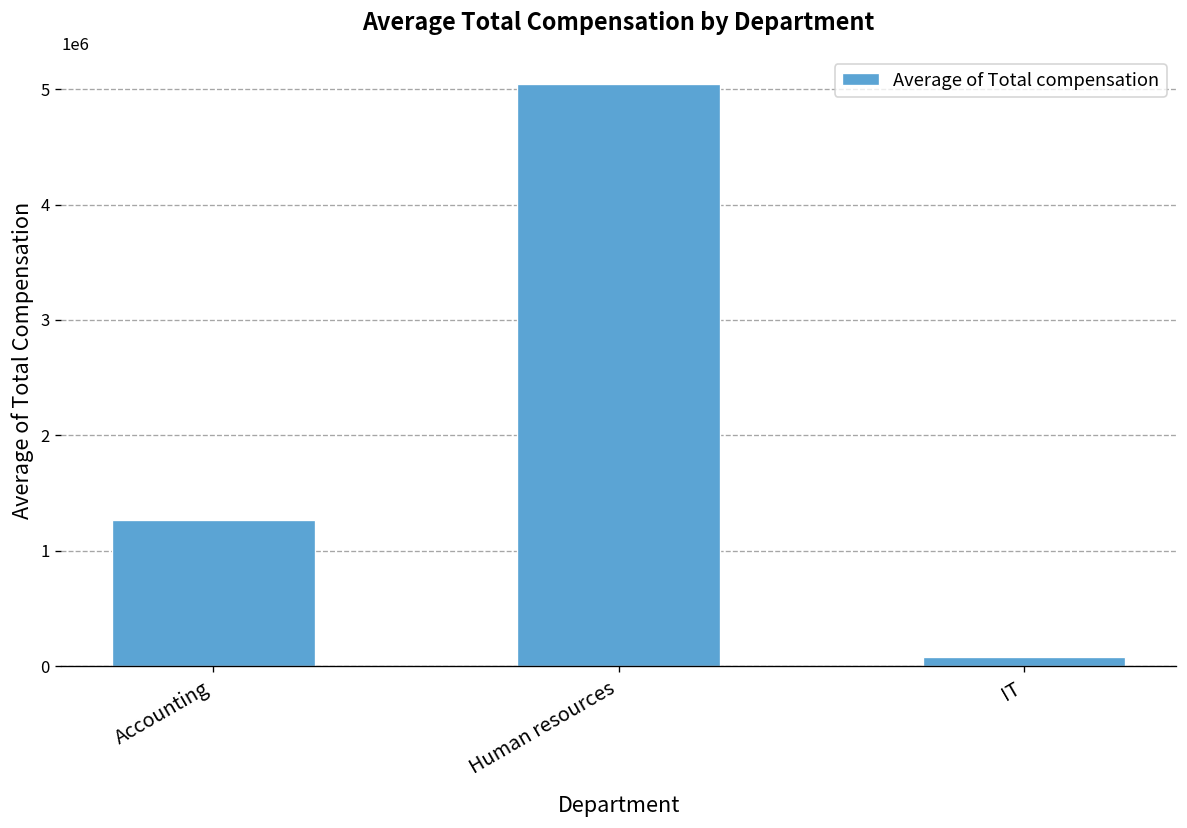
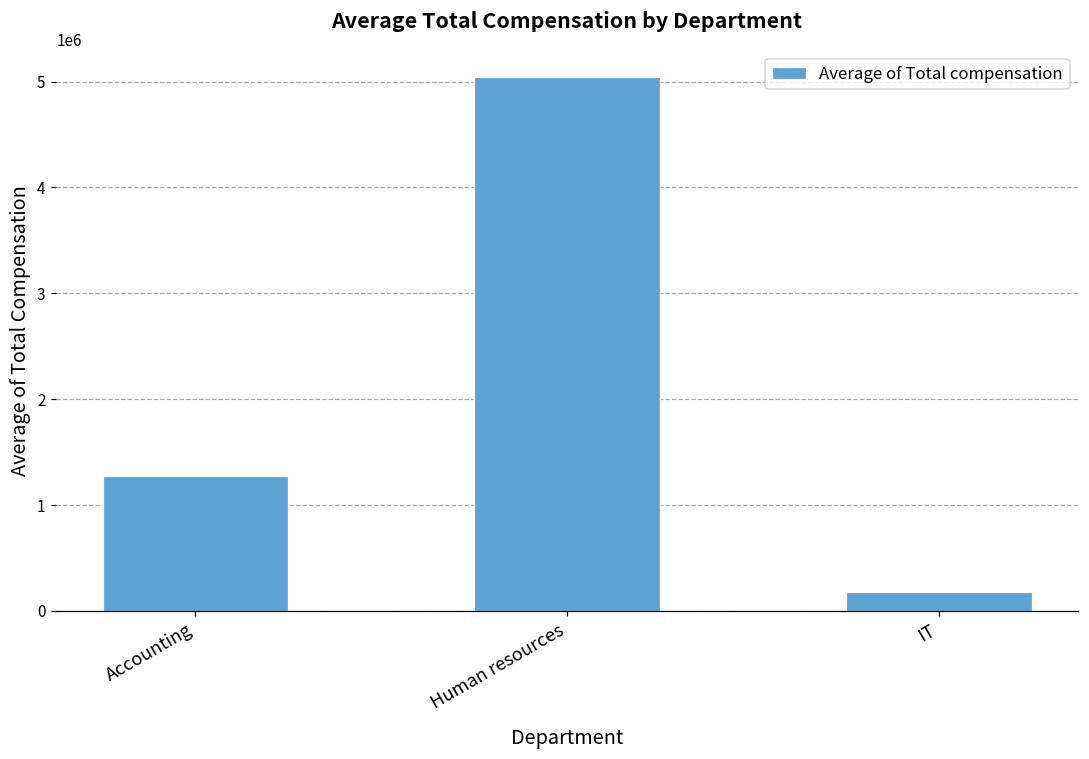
IT: 100000 -> 200000
